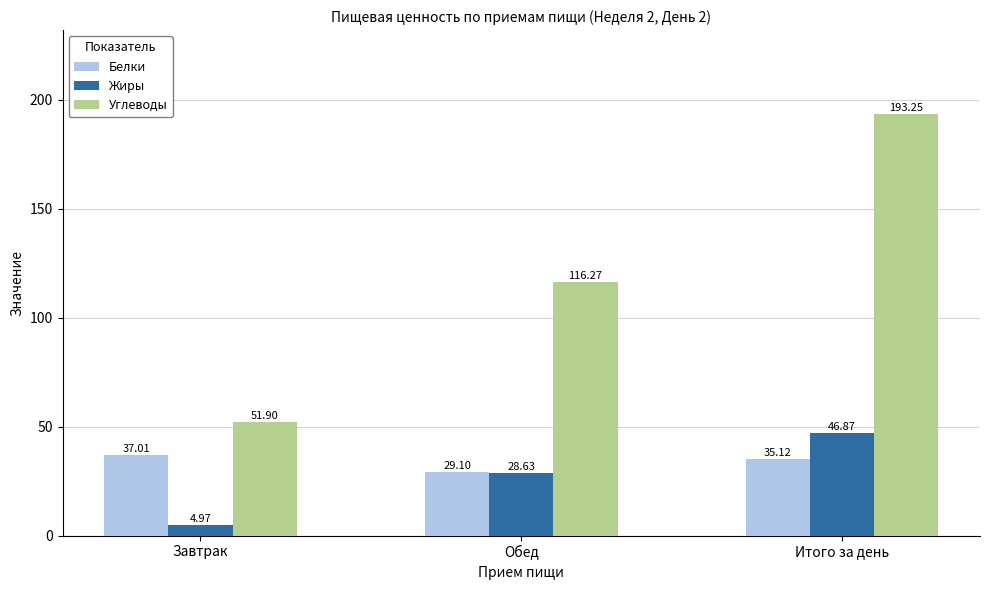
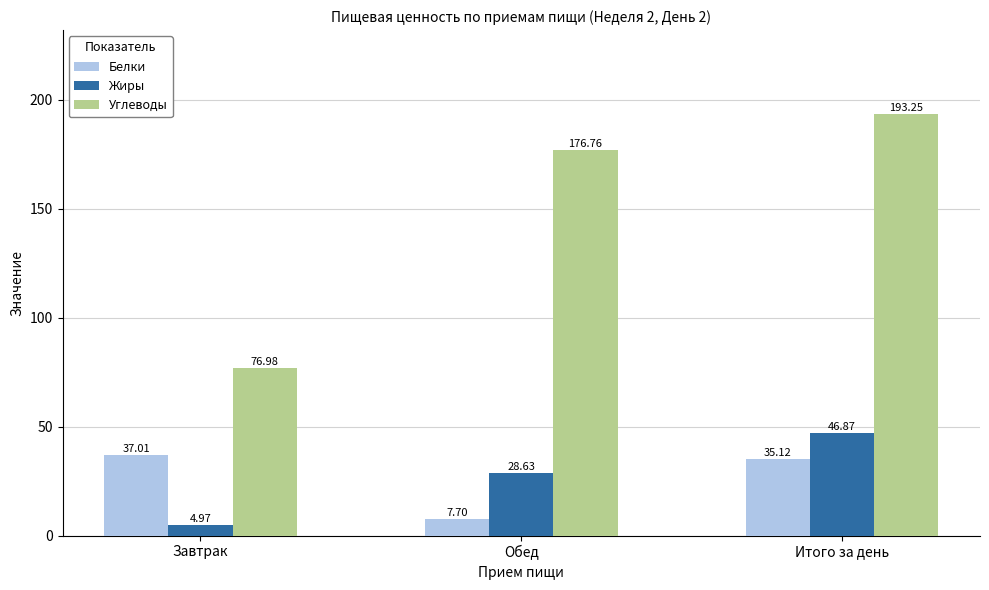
Углеводы, Завтрак: 51.90 -> 76.98
Белки, Обед: 29.10 -> 7.70
Углеводы, Обед: 116.27 -> 176.76
